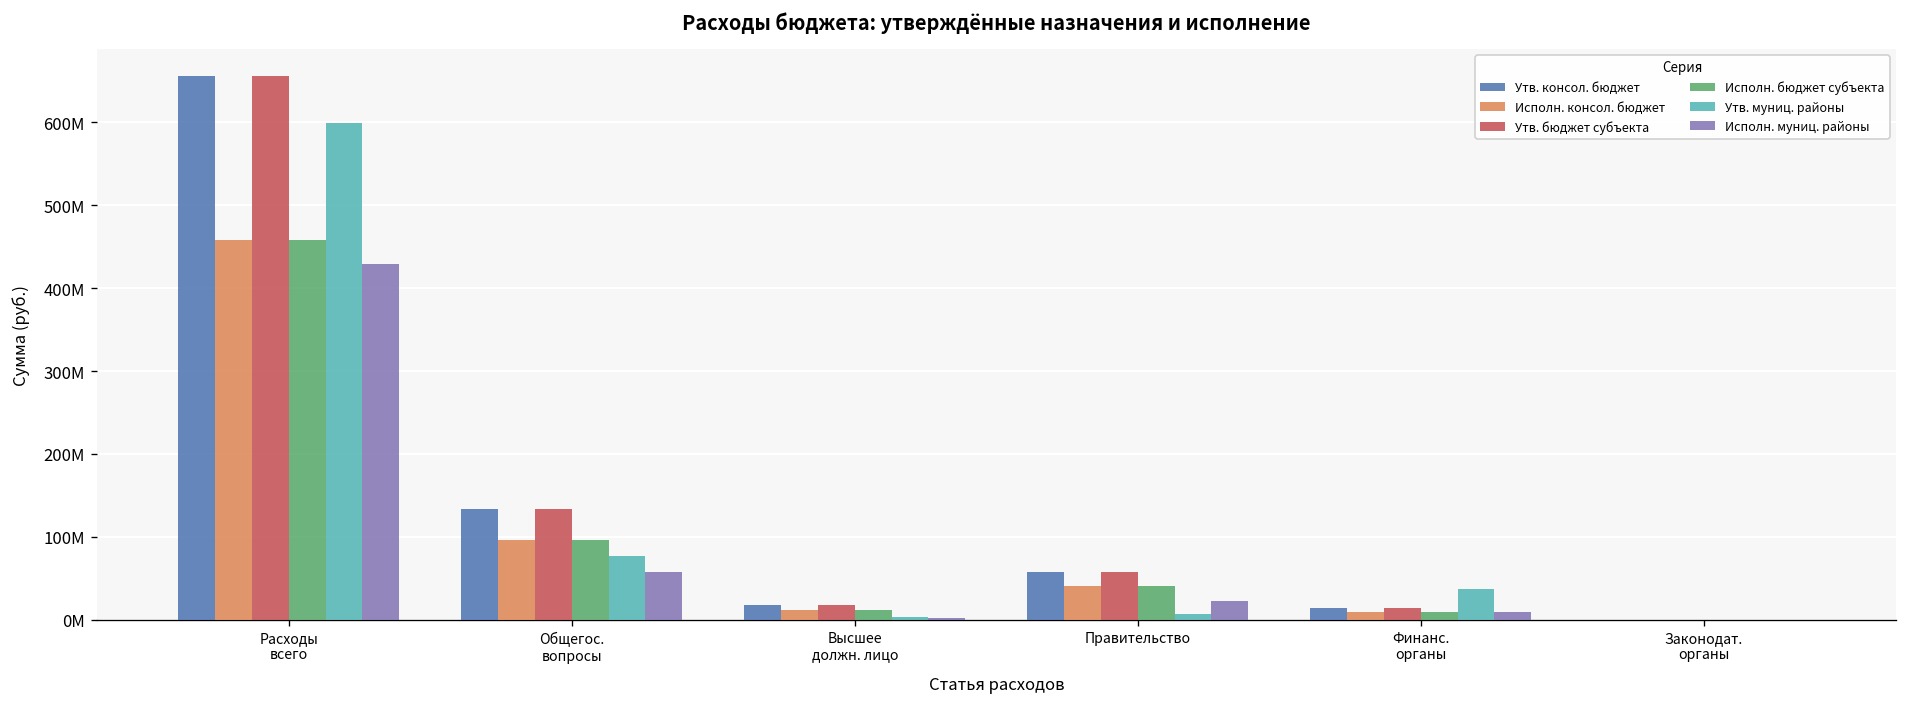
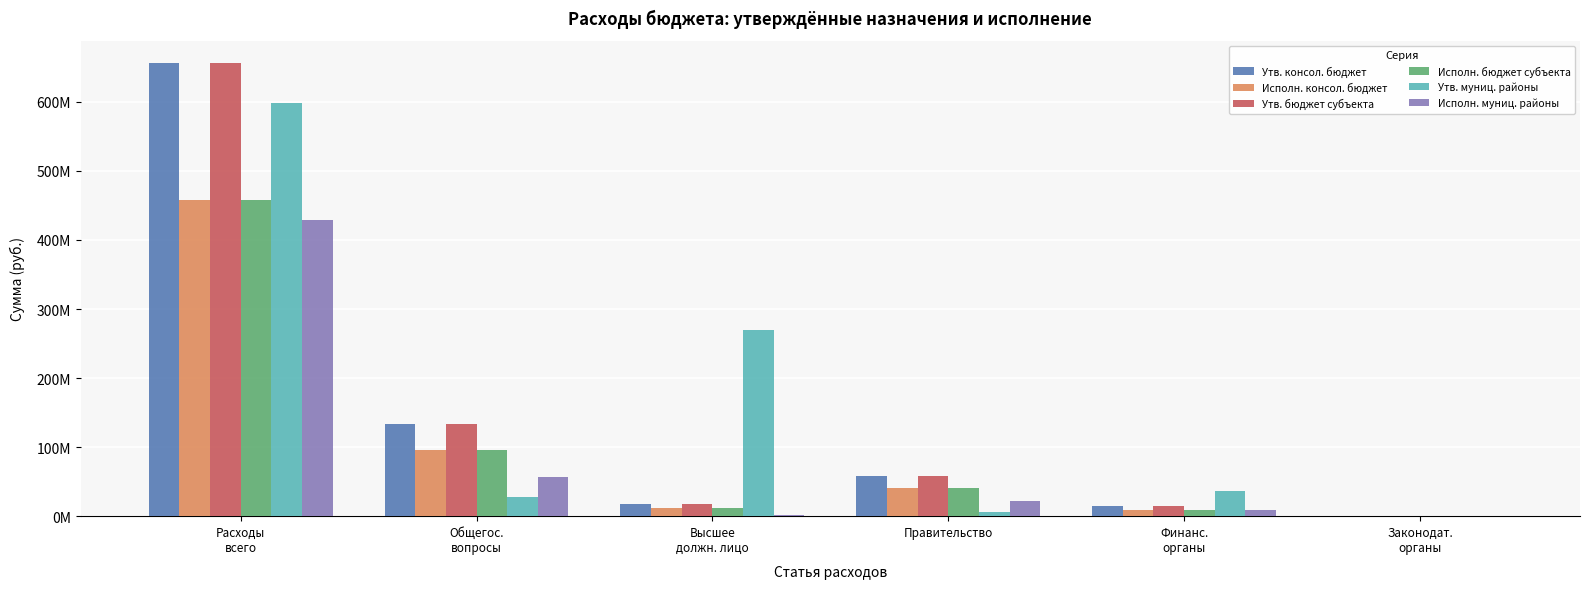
Утв. муниц. районы, Общегос. вопросы: 80000000 -> 30000000
Утв. муниц. районы, Высшее должн. лицо: 0 -> 270000000
